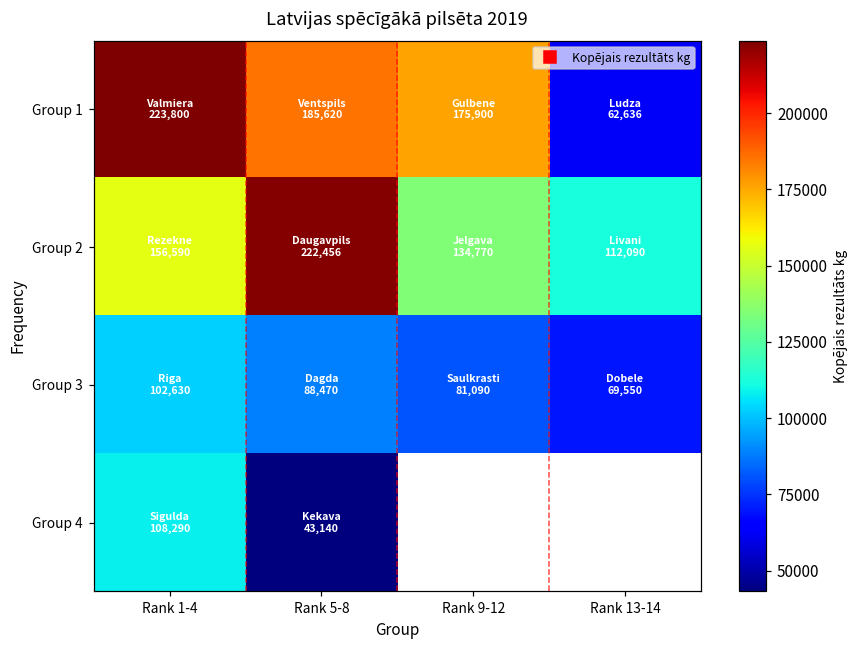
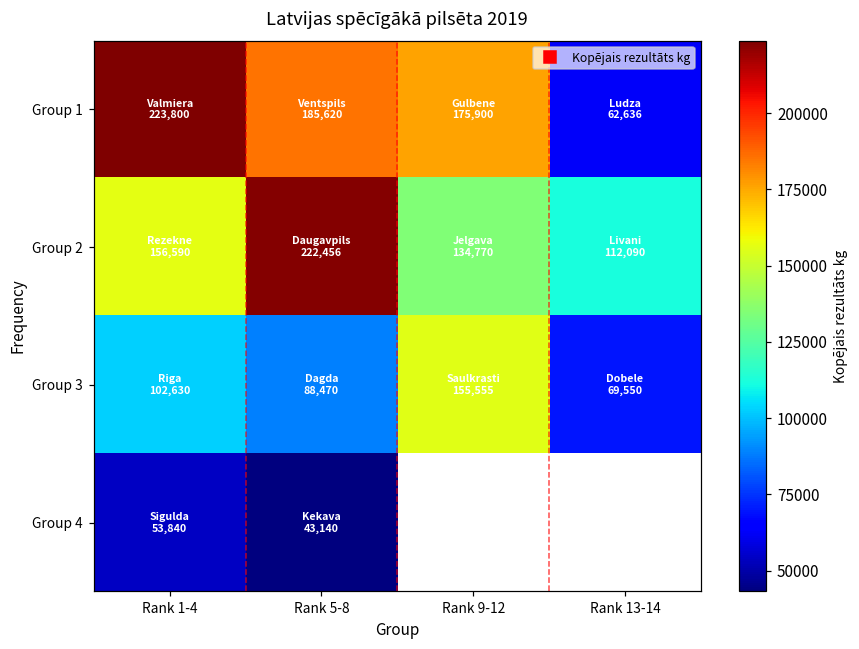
Group 3, Rank 9-12: 81,090 -> 155,555
Group 4, Rank 1-4: 108,290 -> 53,840
